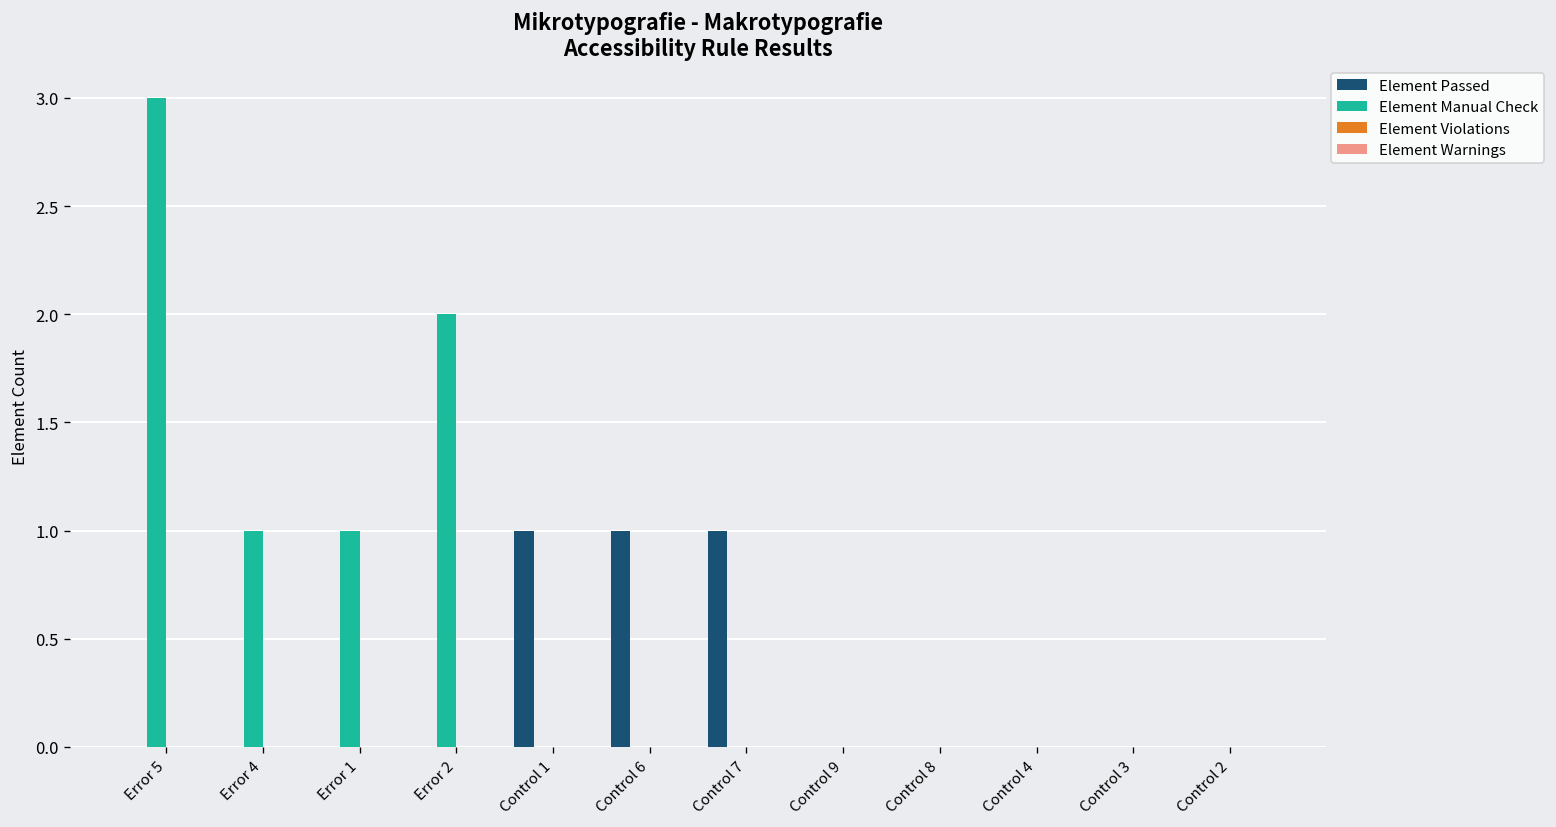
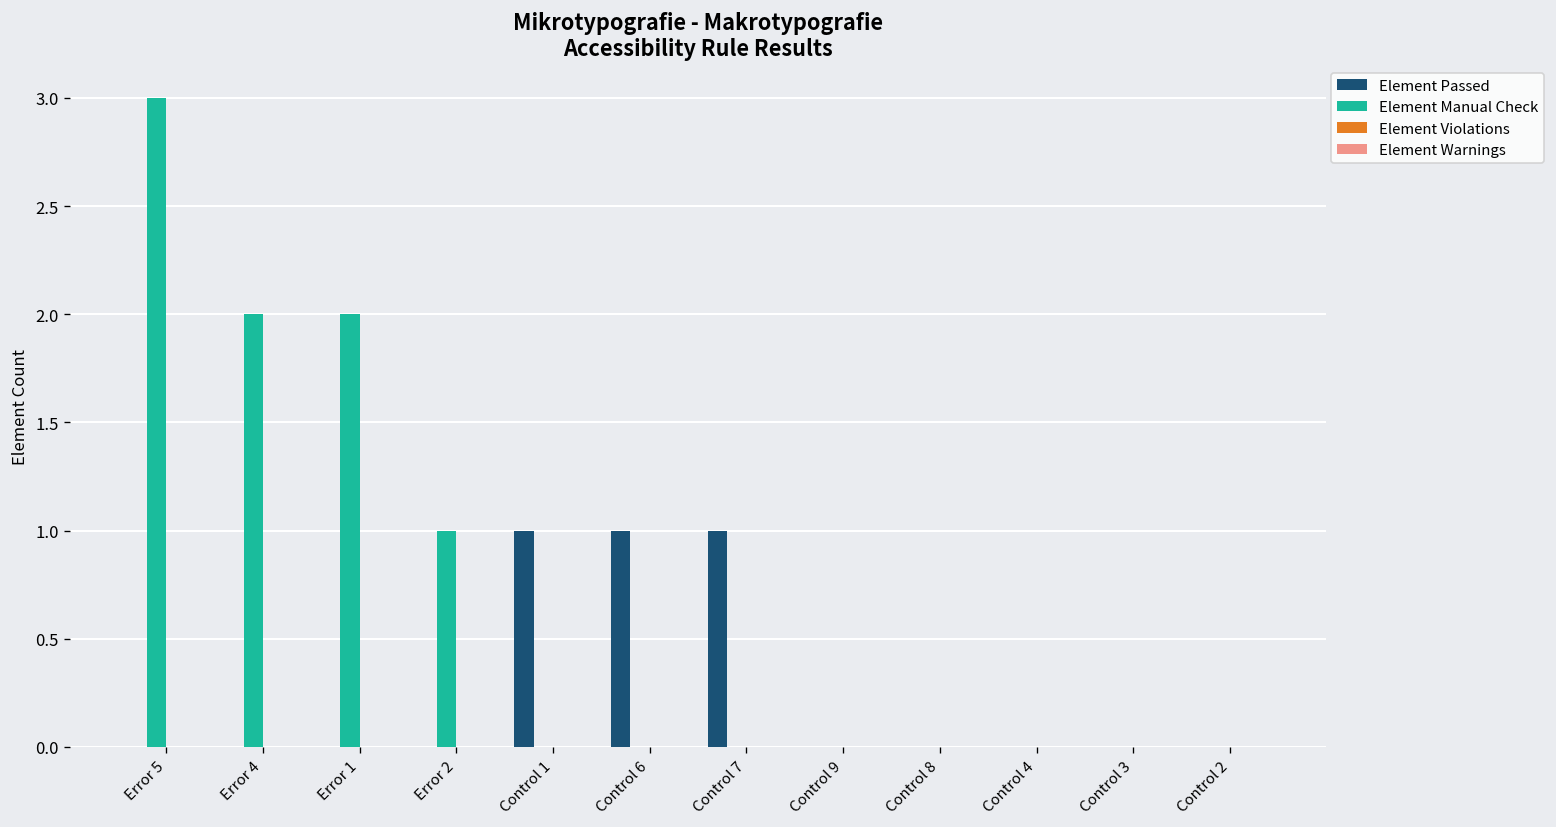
Element Manual Check, Error 4: 1 -> 2
Element Manual Check, Error 1: 1 -> 2
Element Manual Check, Error 2: 2 -> 1
